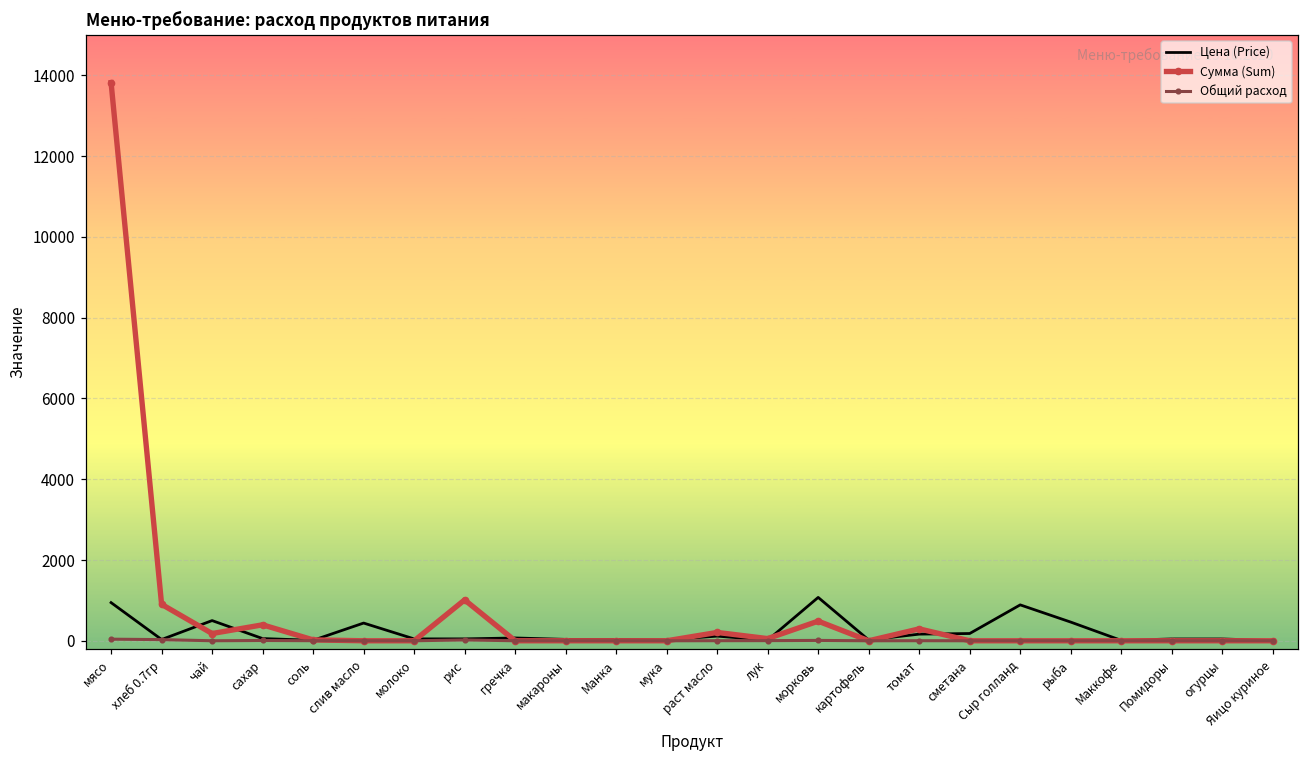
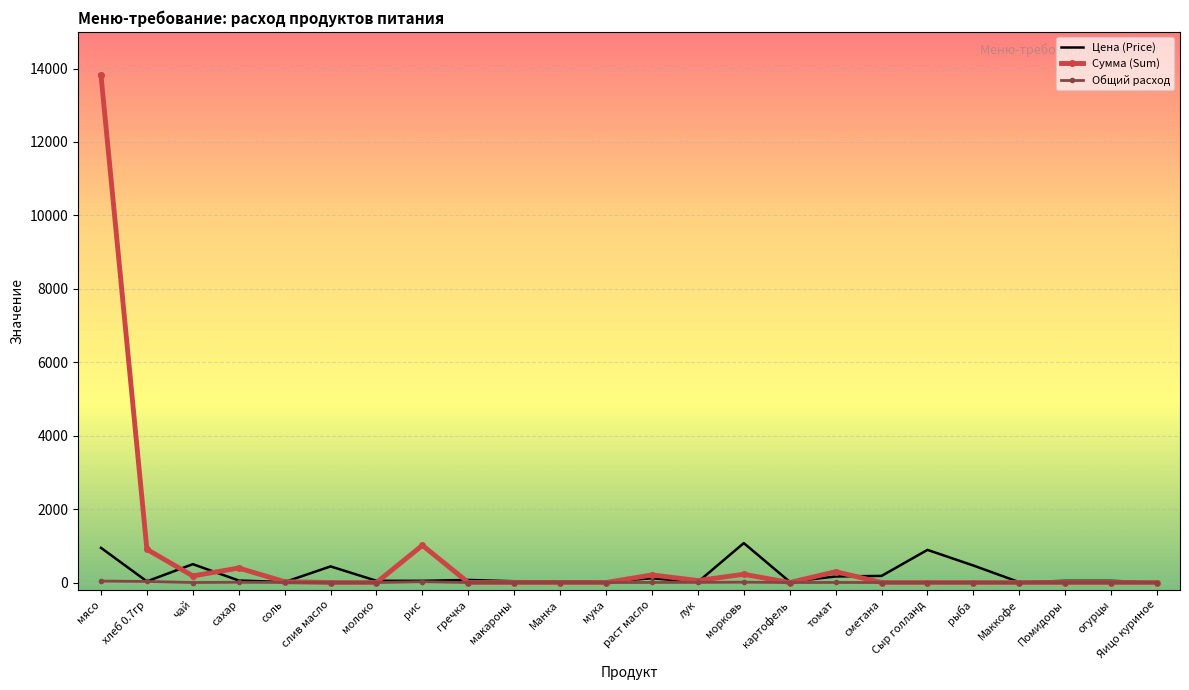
Сумма (Sum), морковь: 500 -> 200
